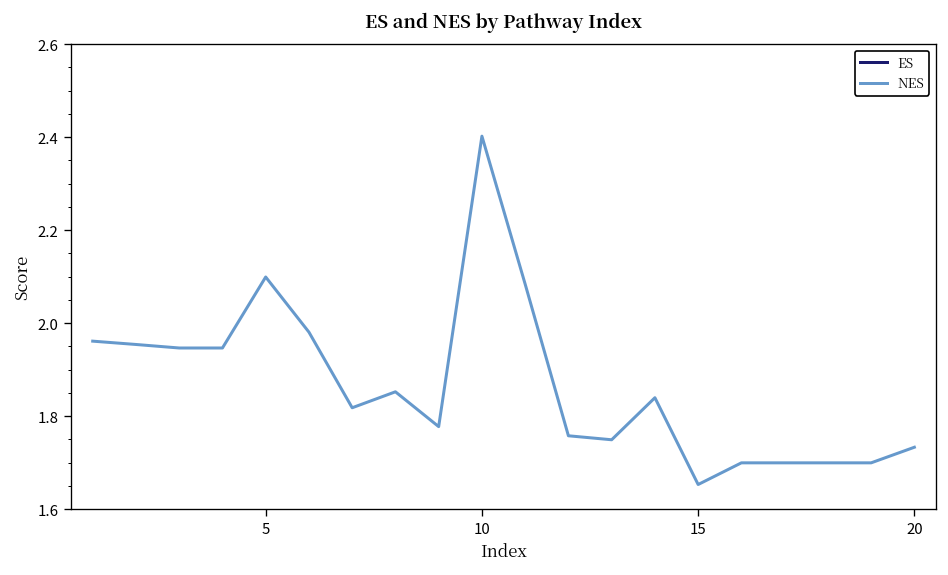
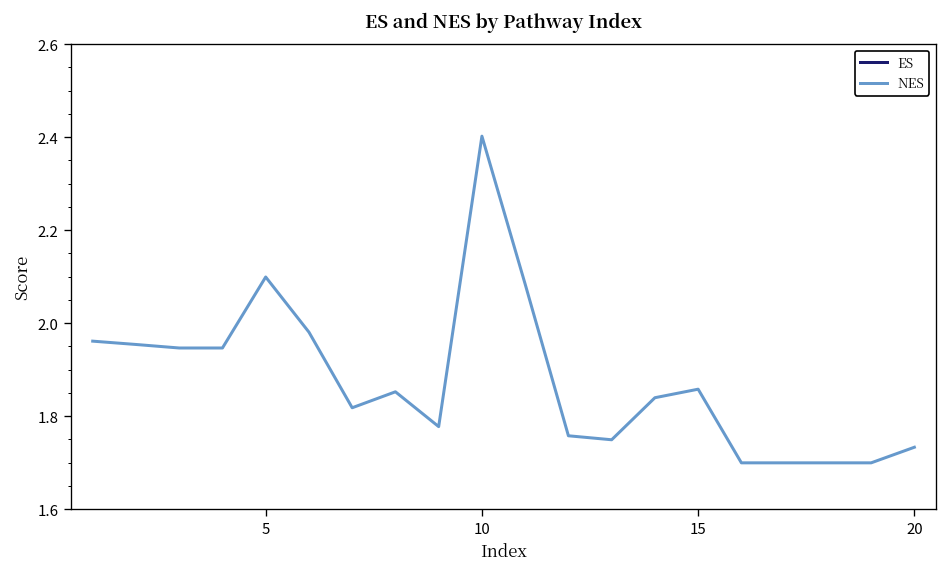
NES, 15: 1.65 -> 1.86
